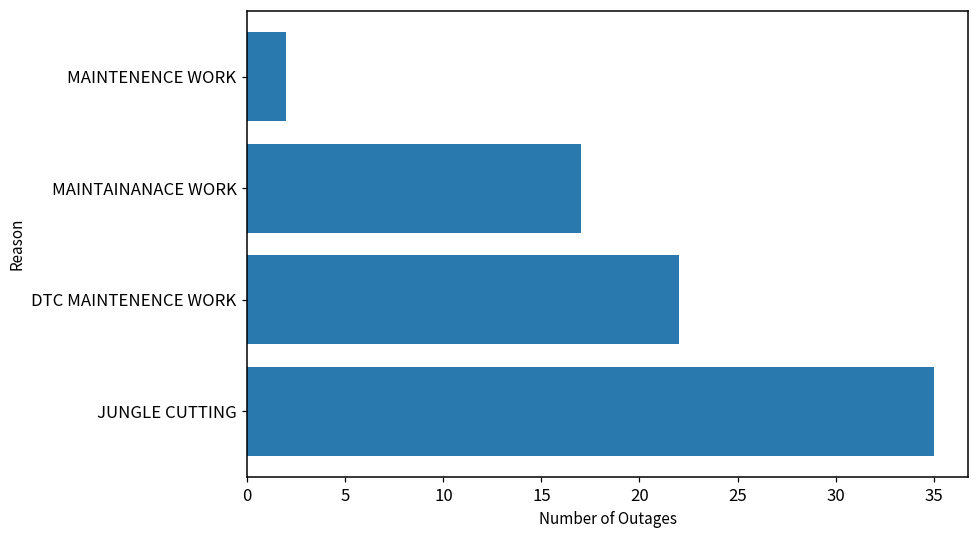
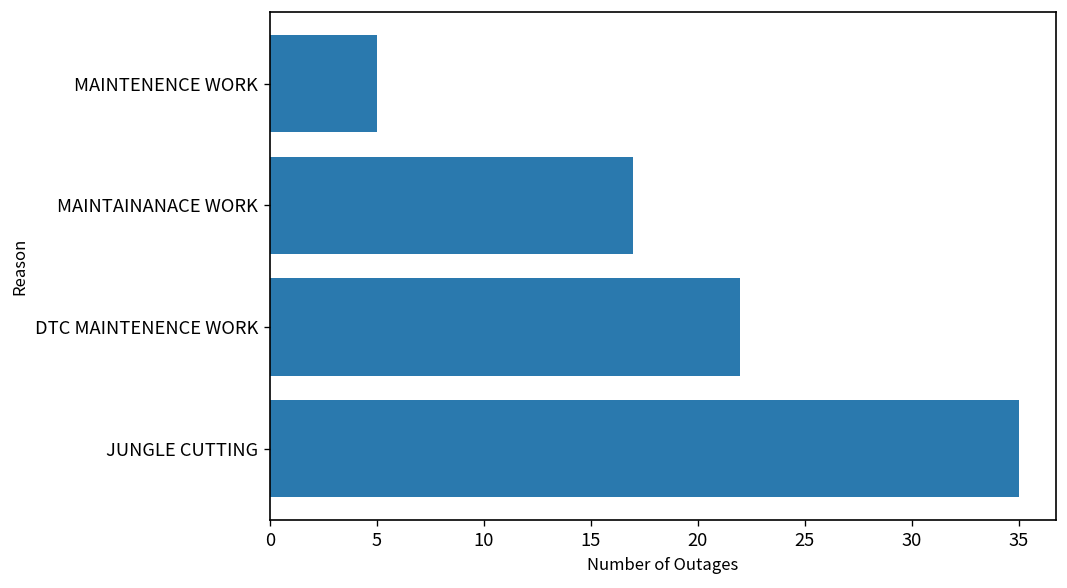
MAINTENENCE WORK: 2 -> 5
